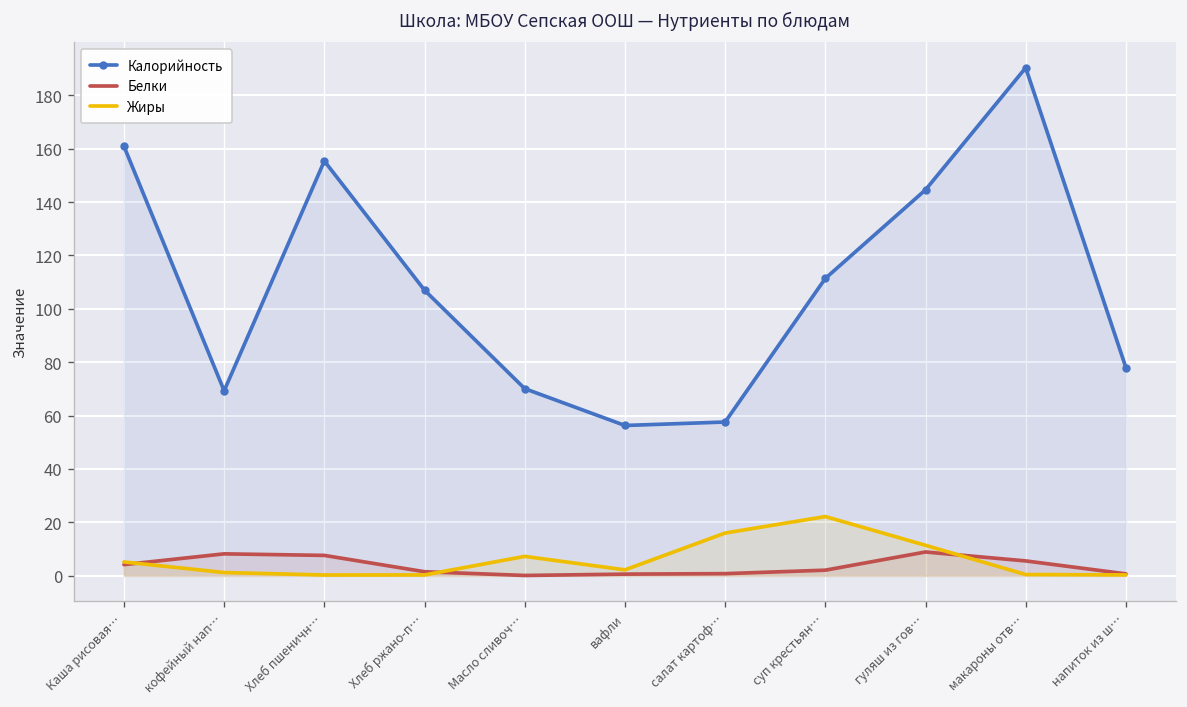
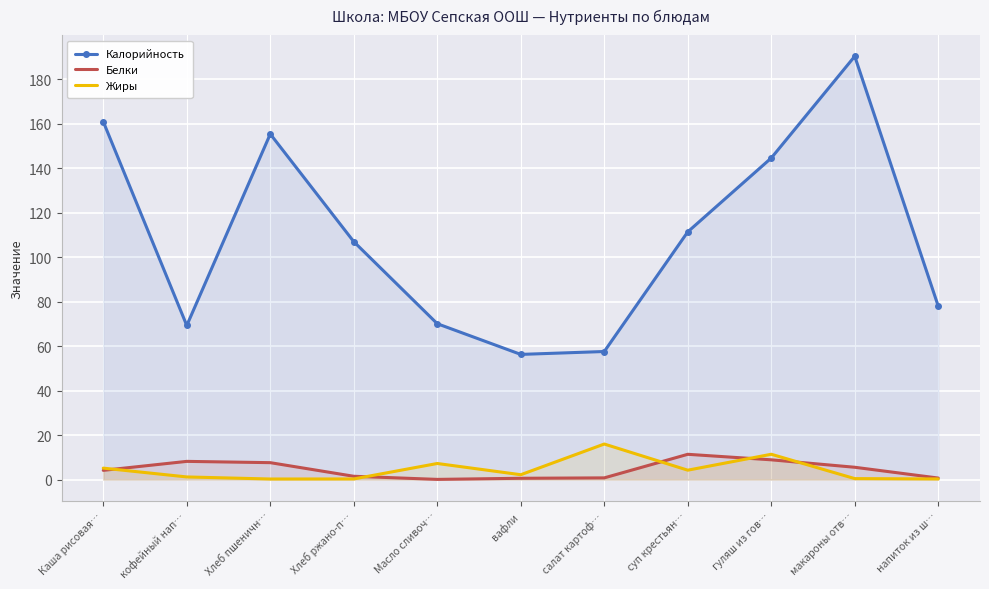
Белки, суп крестьян…: 2 -> 11
Жиры, суп крестьян…: 22 -> 4
